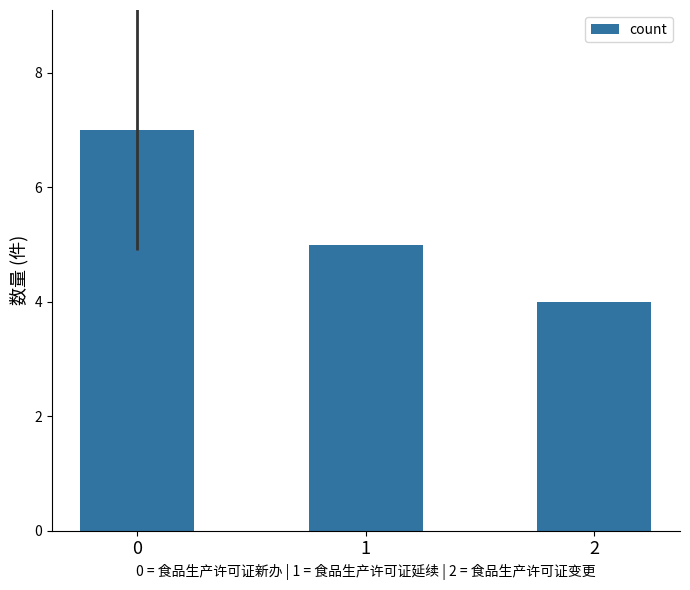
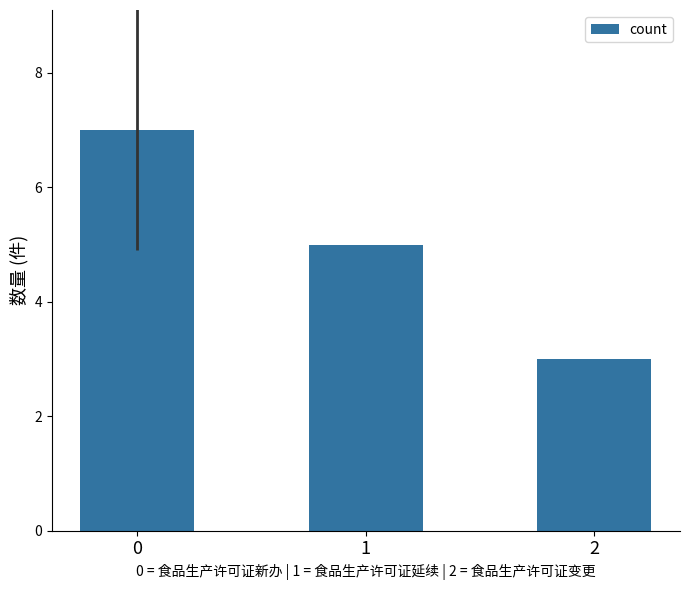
2: 4 -> 3
